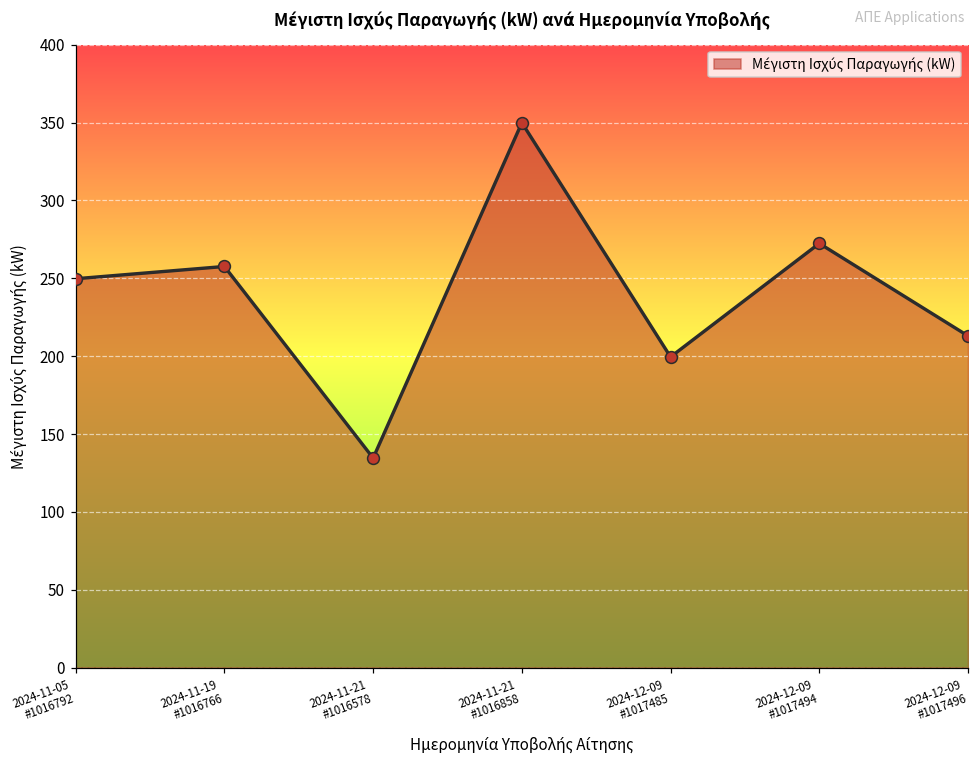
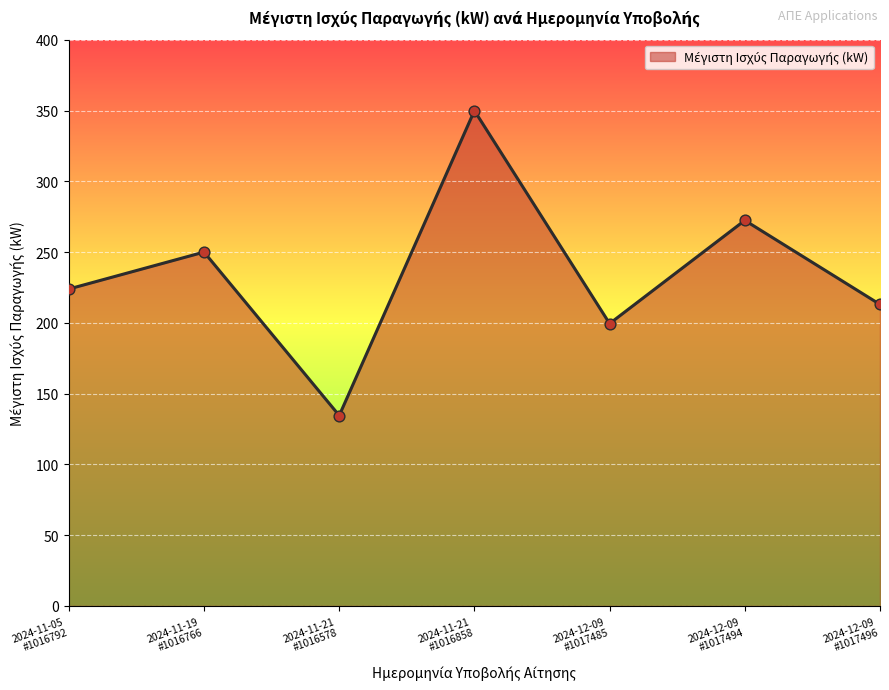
2024-11-05 #1016792: 250 -> 224
2024-11-19 #1016766: 258 -> 250
